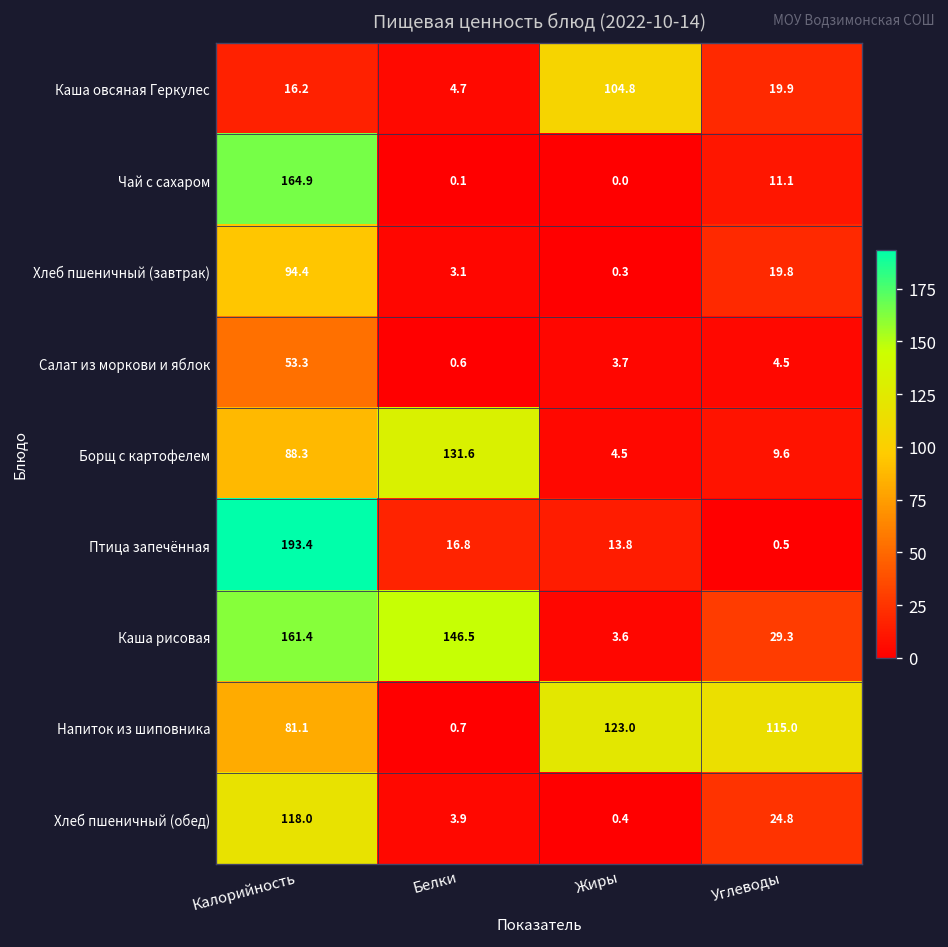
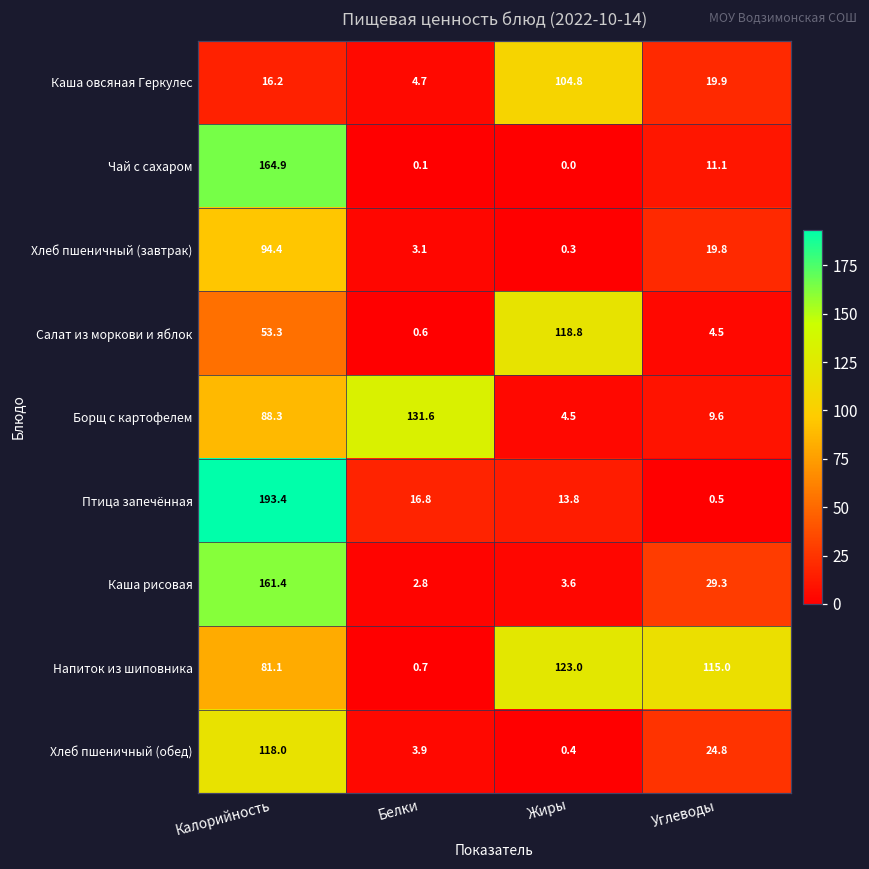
Салат из моркови и яблок, Жиры: 3.7 -> 118.8
Каша рисовая, Белки: 146.5 -> 2.8
